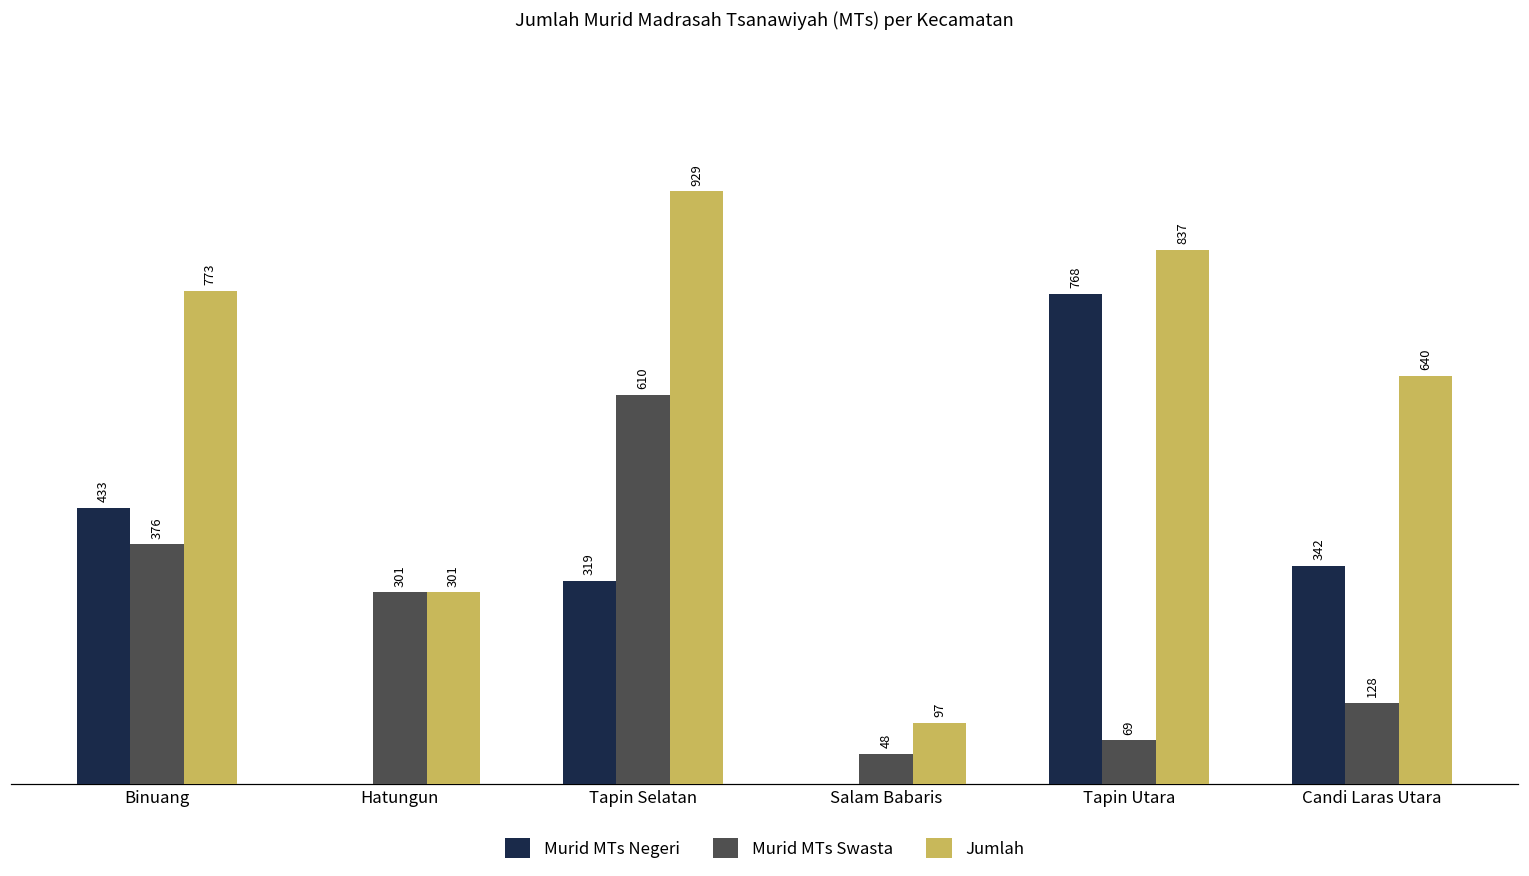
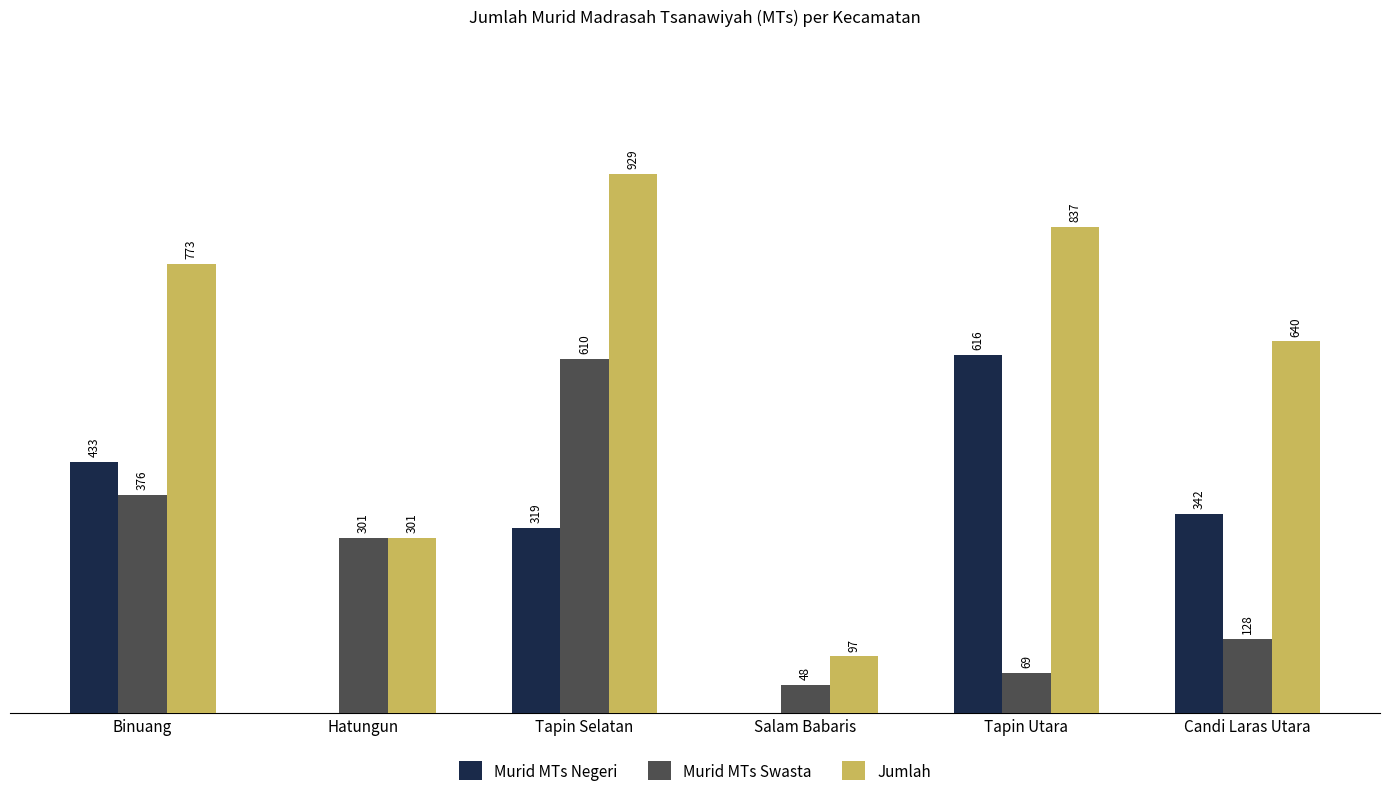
Murid MTs Negeri, Tapin Utara: 768 -> 616
